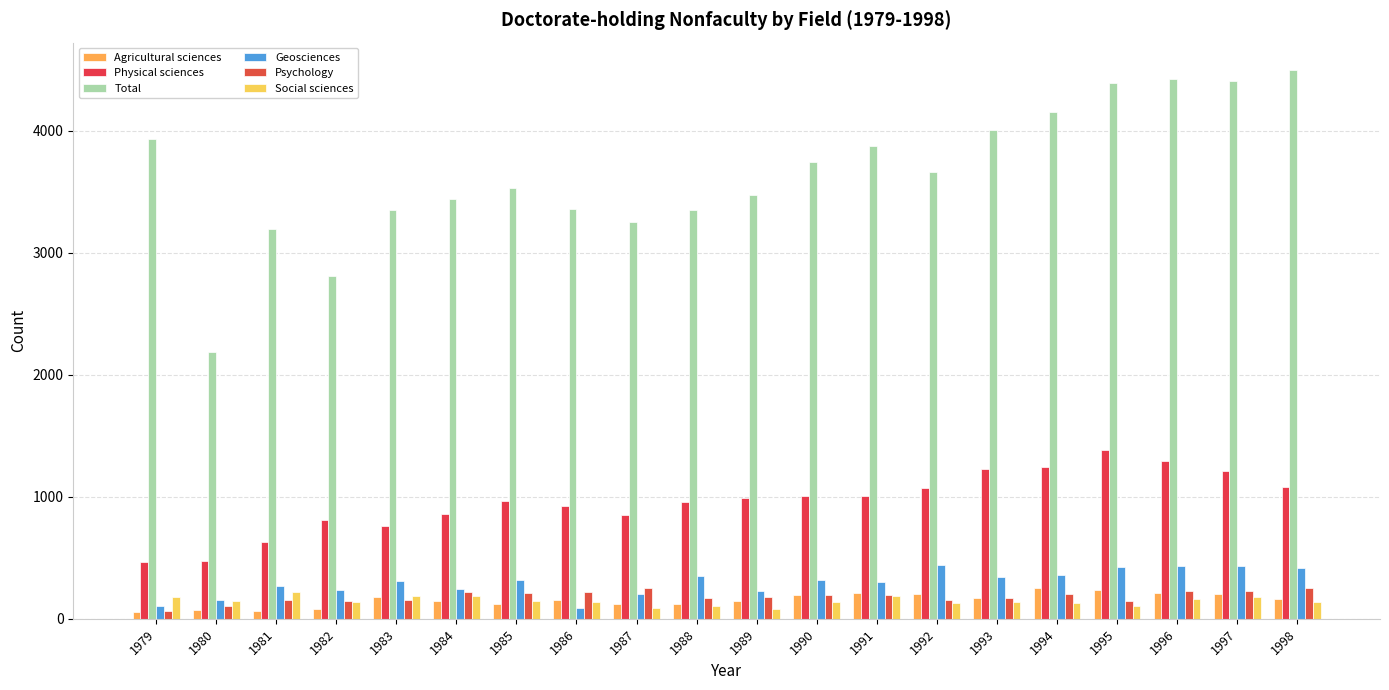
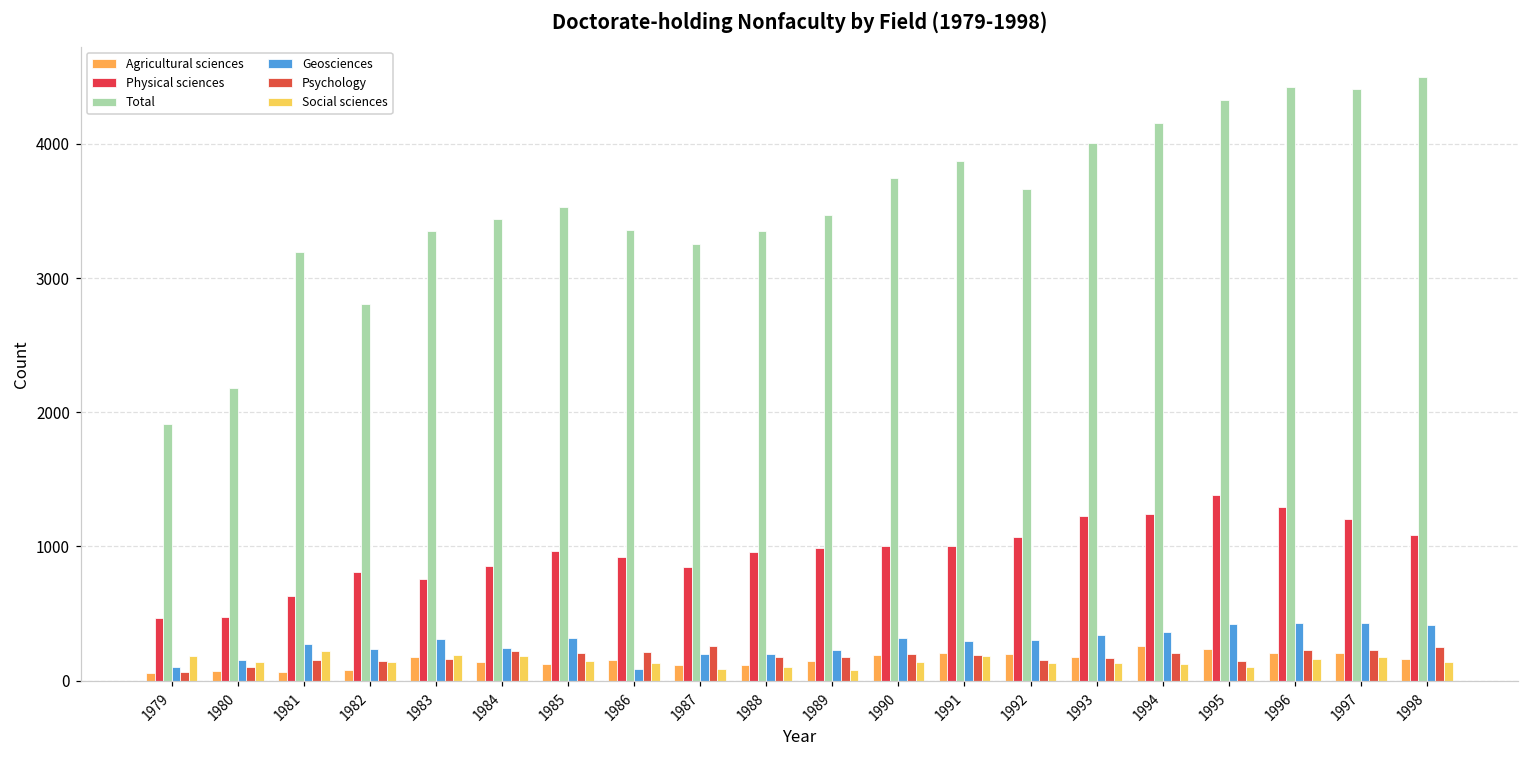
Total, 1979: 3940 -> 1920
Geosciences, 1988: 350 -> 200
Geosciences, 1992: 440 -> 300
Total, 1995: 4400 -> 4330
